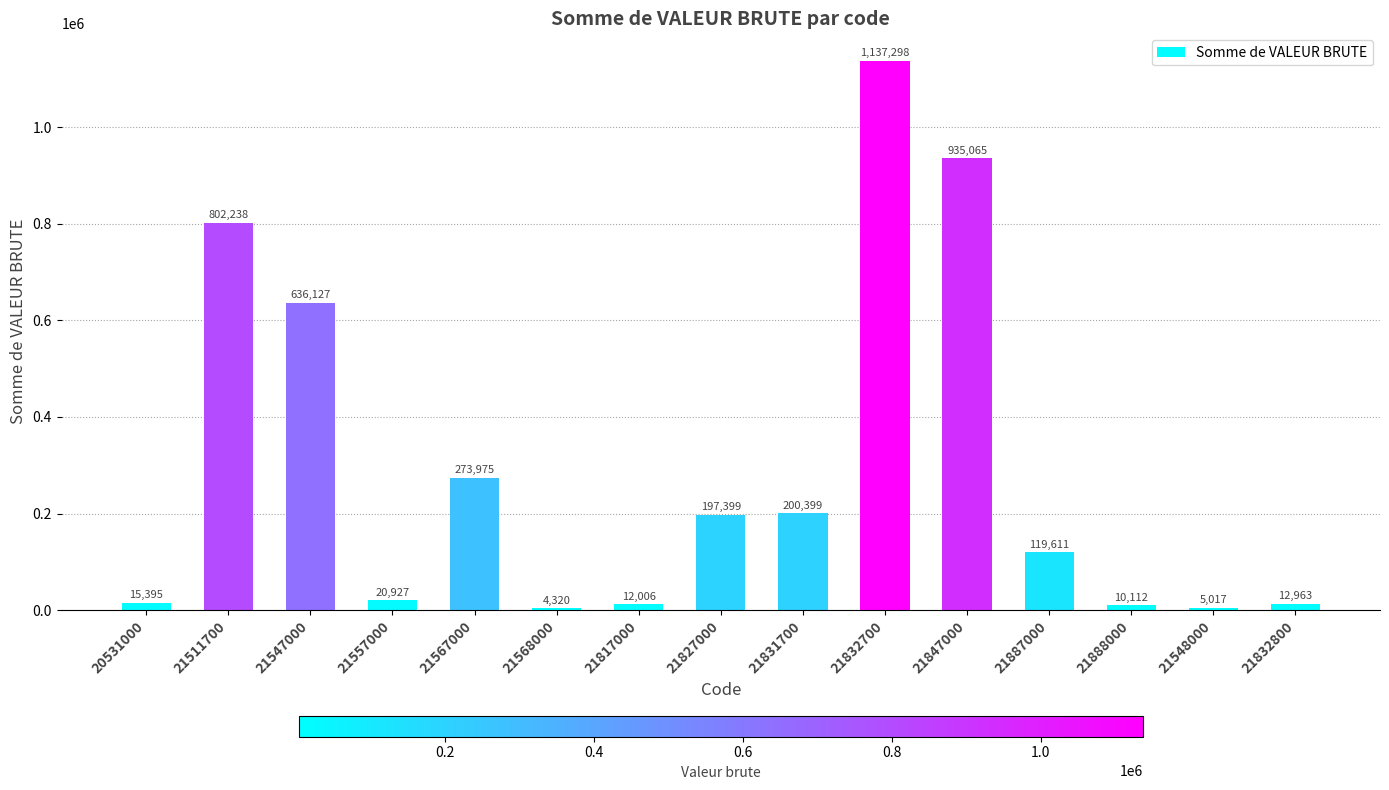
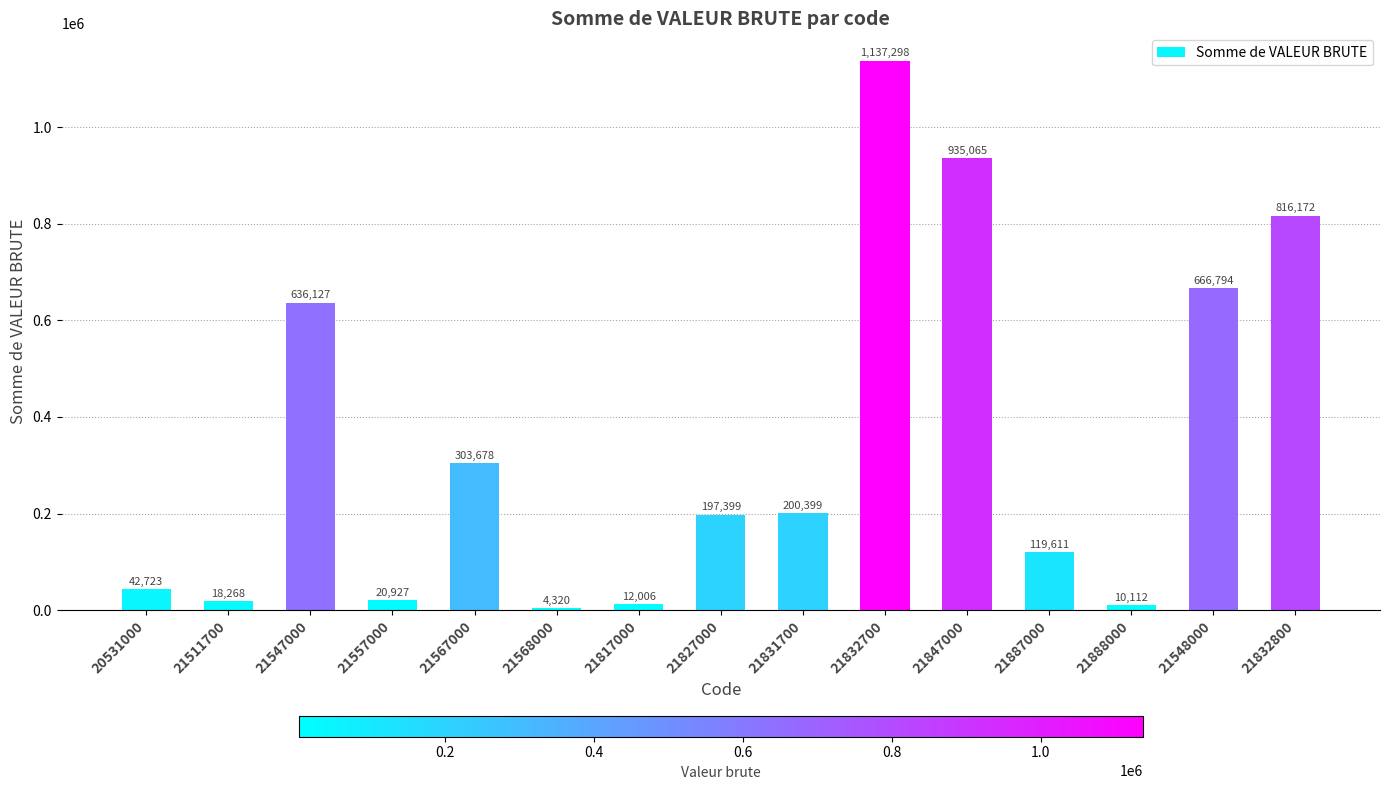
20531000: 15,395 -> 42,723
21511700: 802,238 -> 18,268
21567000: 273,975 -> 303,678
21548000: 5,017 -> 666,794
21832800: 12,963 -> 816,172
